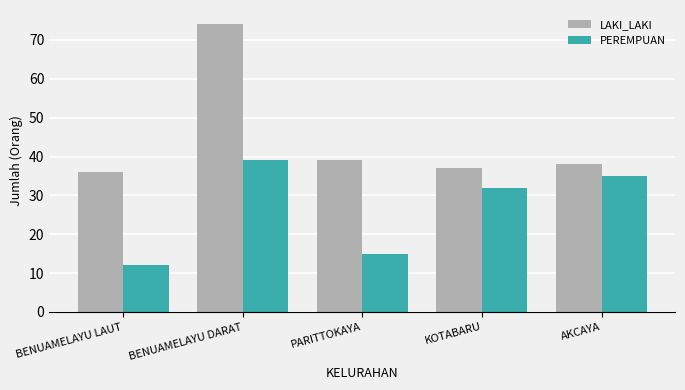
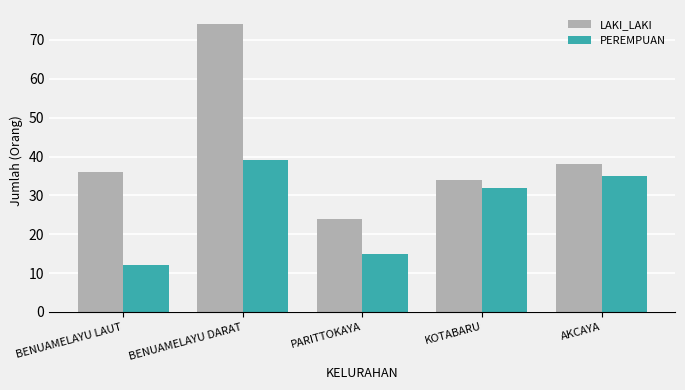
LAKI_LAKI, PARITTOKAYA: 39 -> 24
LAKI_LAKI, KOTABARU: 37 -> 34
